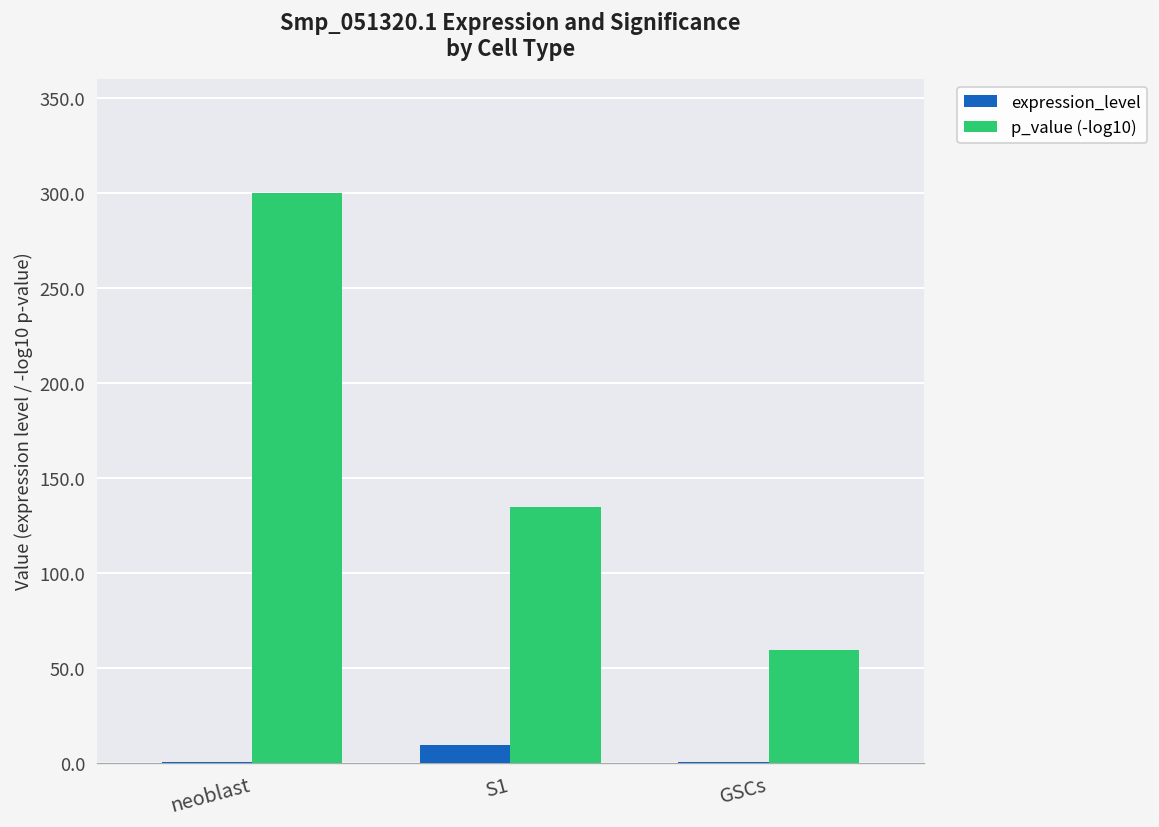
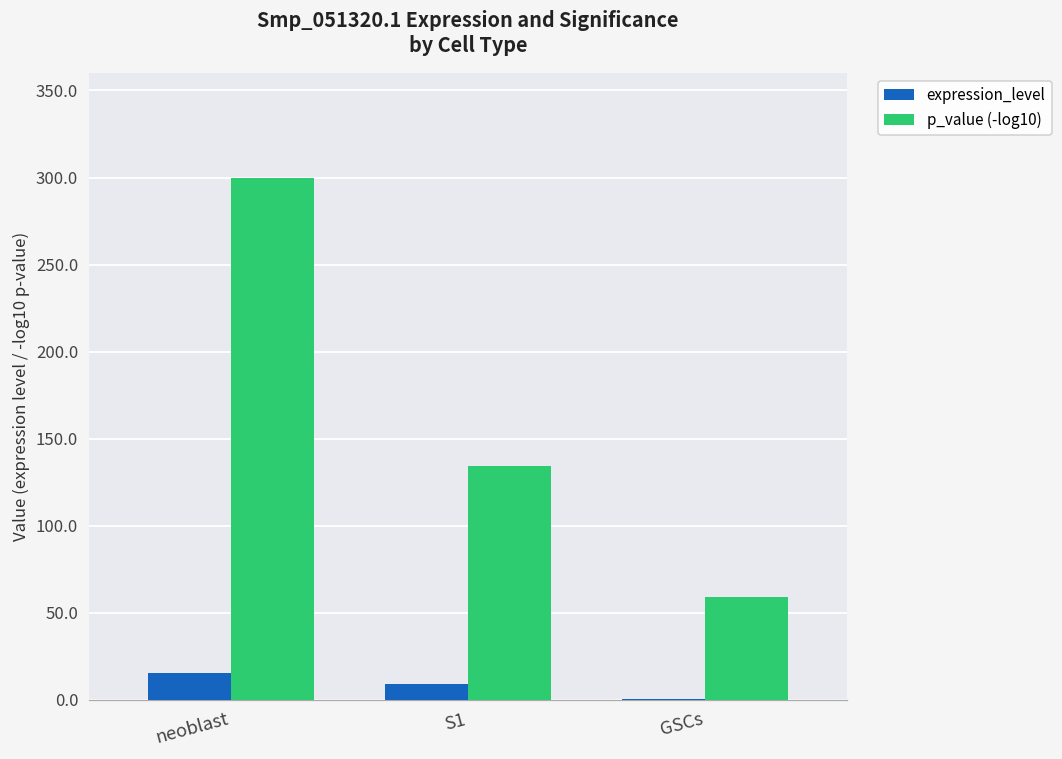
expression_level, neoblast: 0 -> 16
